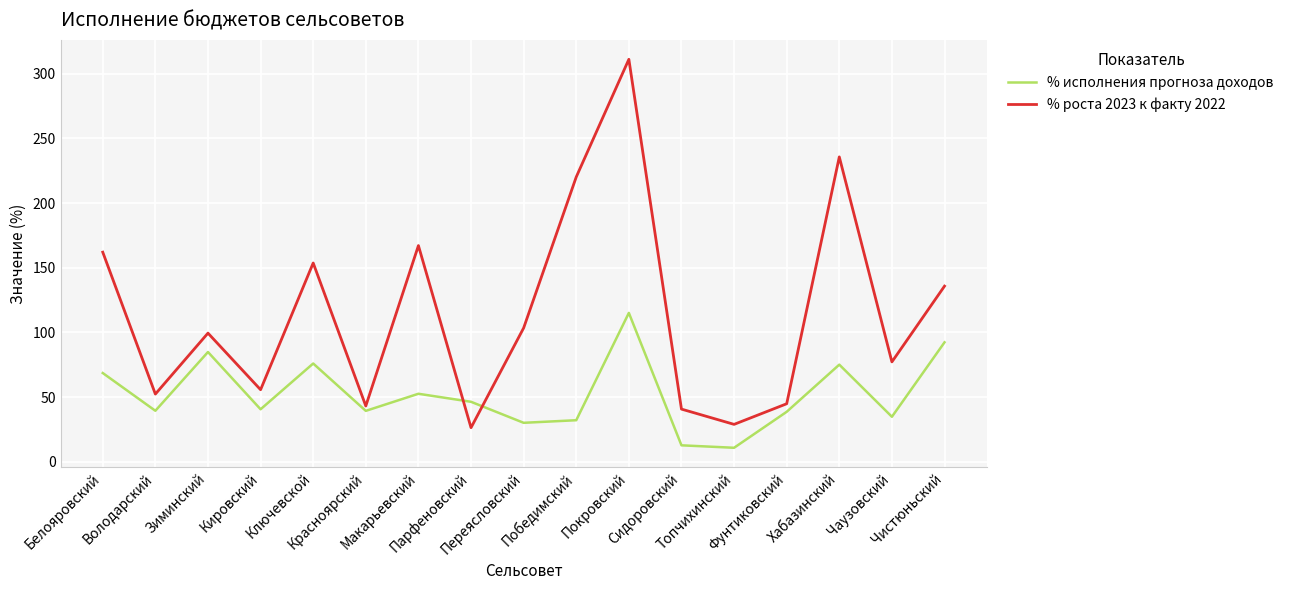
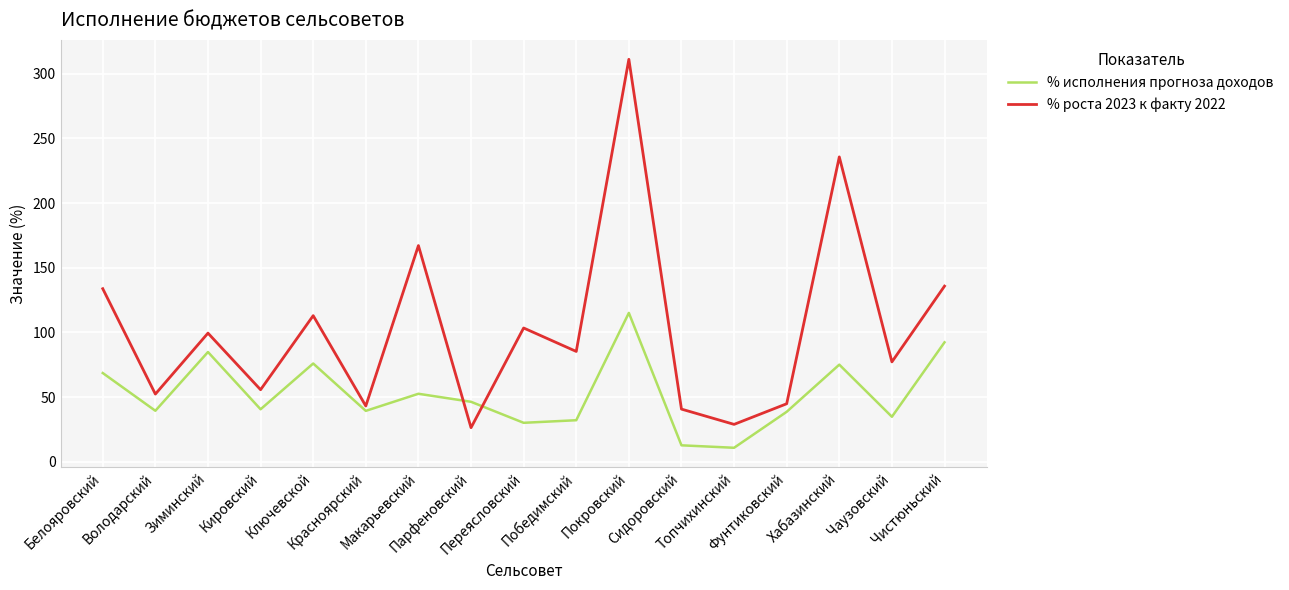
% роста 2023 к факту 2022, Белояровский: 162 -> 134
% роста 2023 к факту 2022, Ключевской: 154 -> 113
% роста 2023 к факту 2022, Победимский: 220 -> 85
